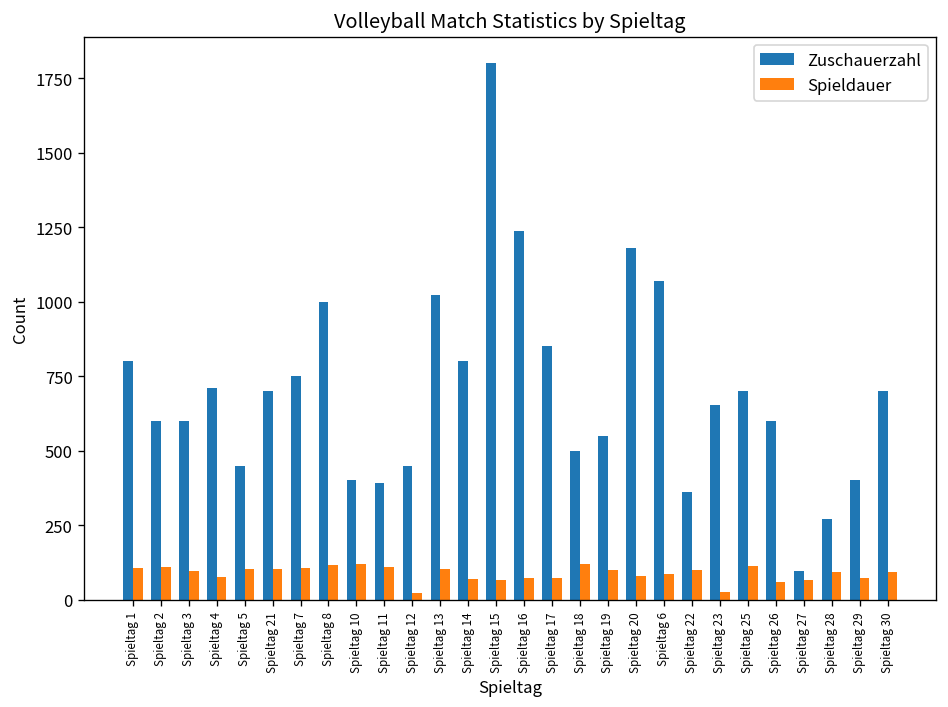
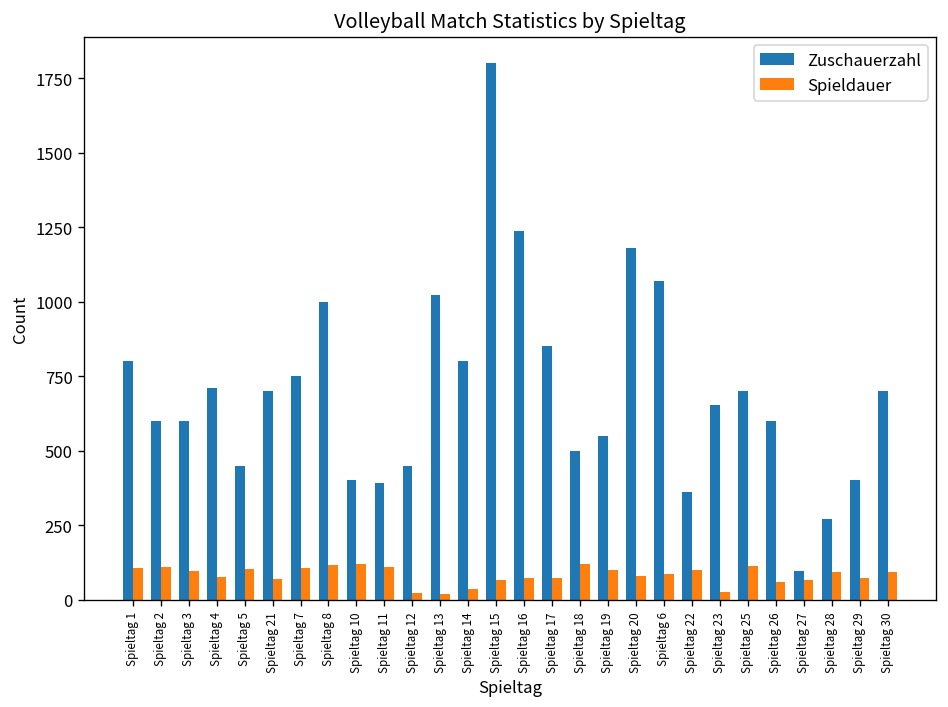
Spieldauer, Spieltag 21: 100 -> 70
Spieldauer, Spieltag 13: 100 -> 20
Spieldauer, Spieltag 14: 70 -> 40
